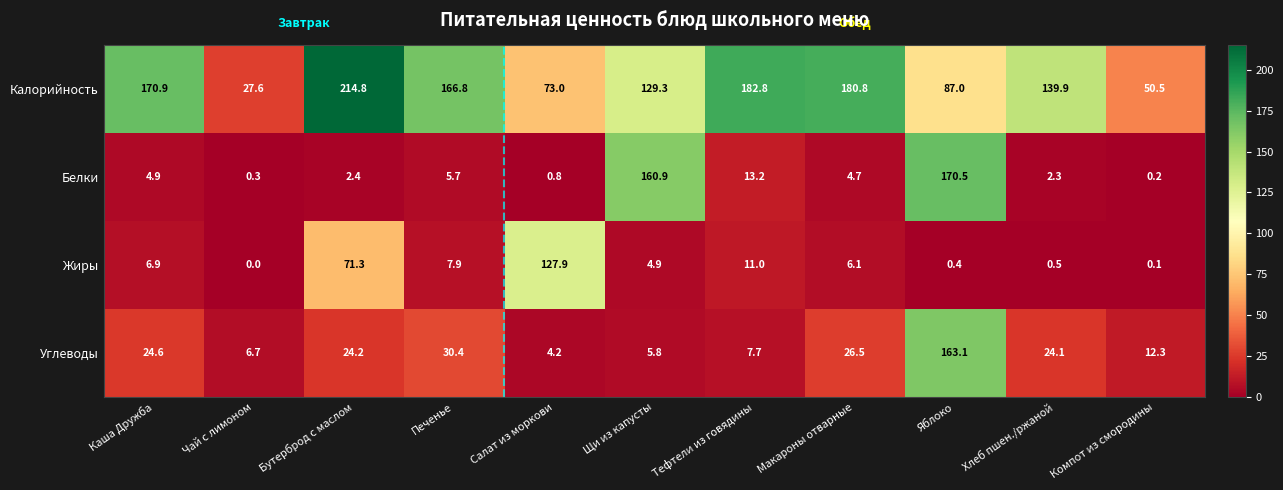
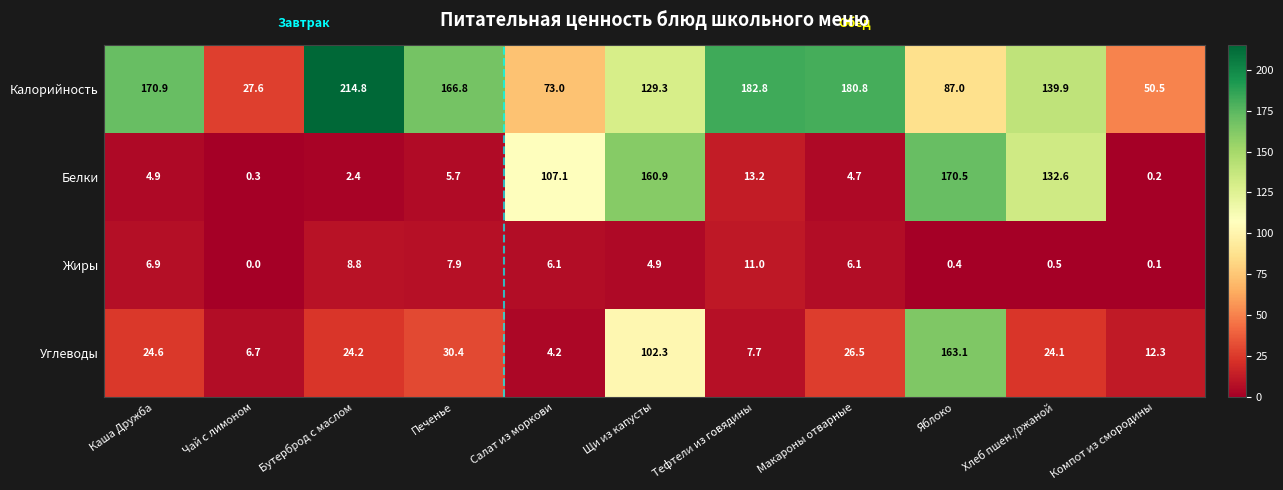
Белки, Салат из моркови: 0.8 -> 107.1
Белки, Хлеб пшен./ржаной: 2.3 -> 132.6
Жиры, Бутерброд с маслом: 71.3 -> 8.8
Жиры, Салат из моркови: 127.9 -> 6.1
Углеводы, Щи из капусты: 5.8 -> 102.3
